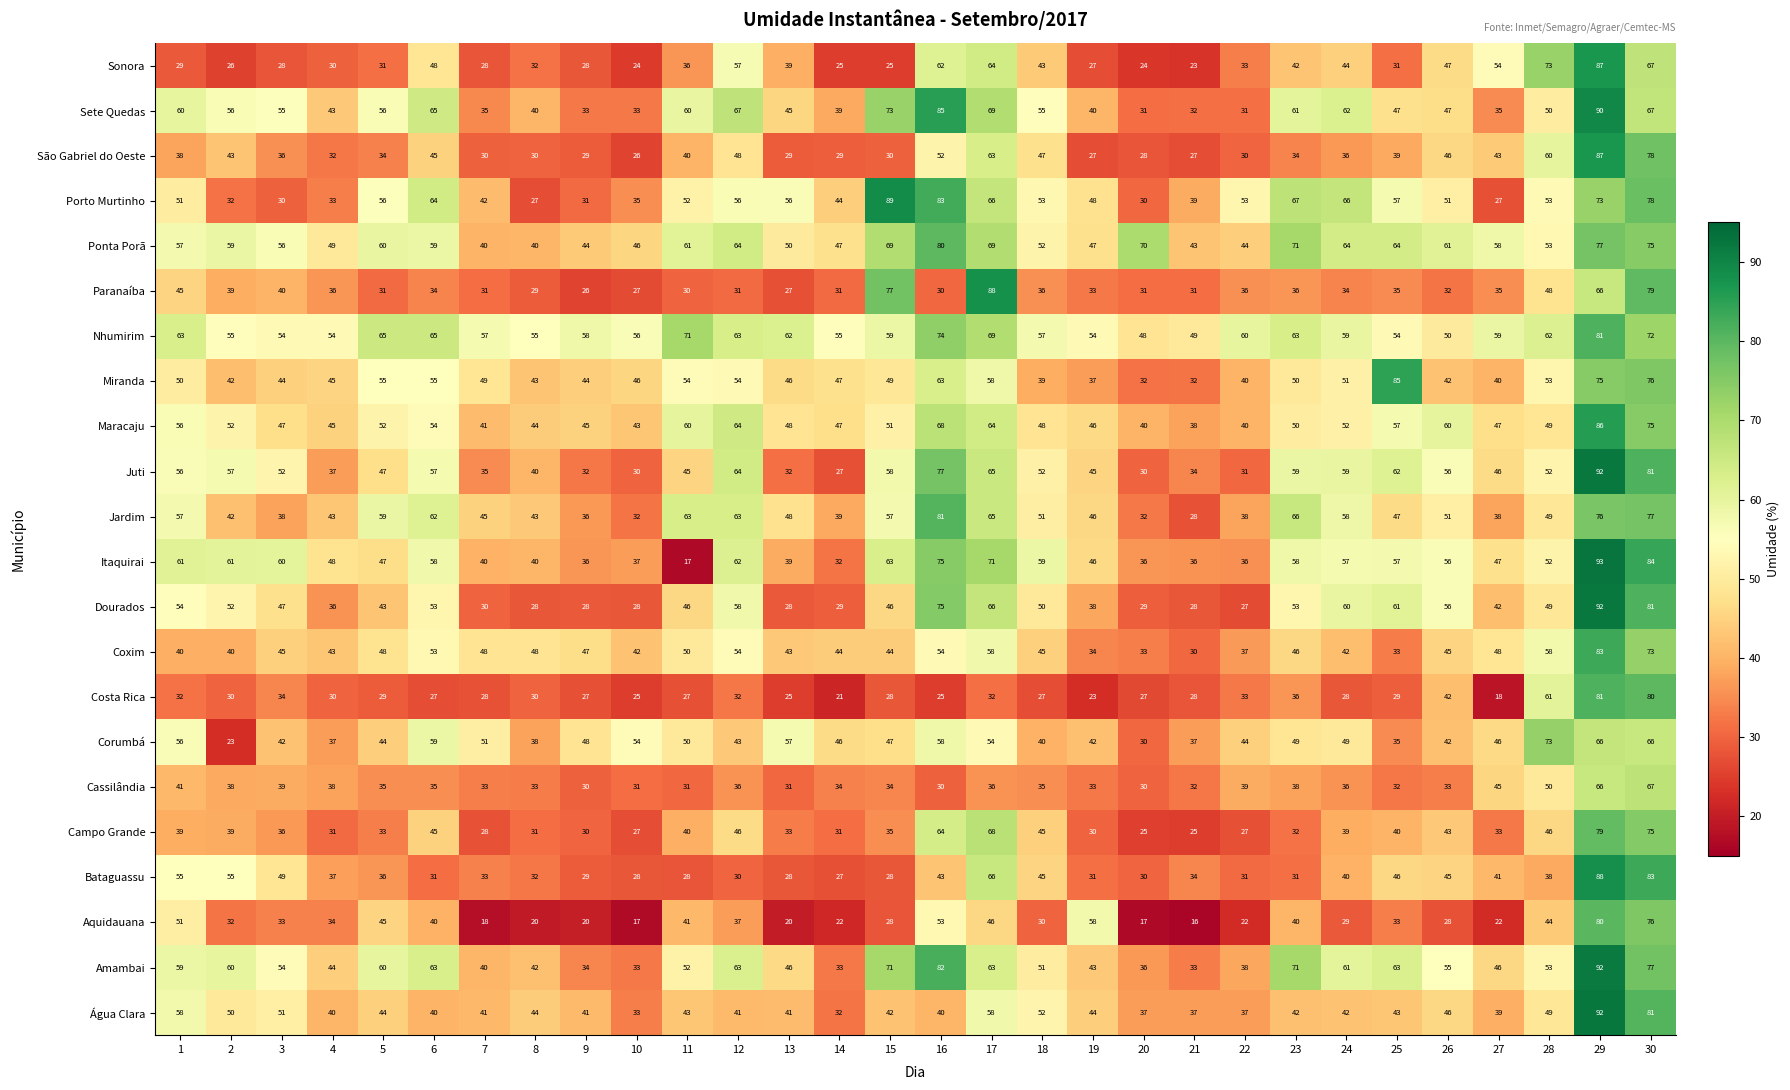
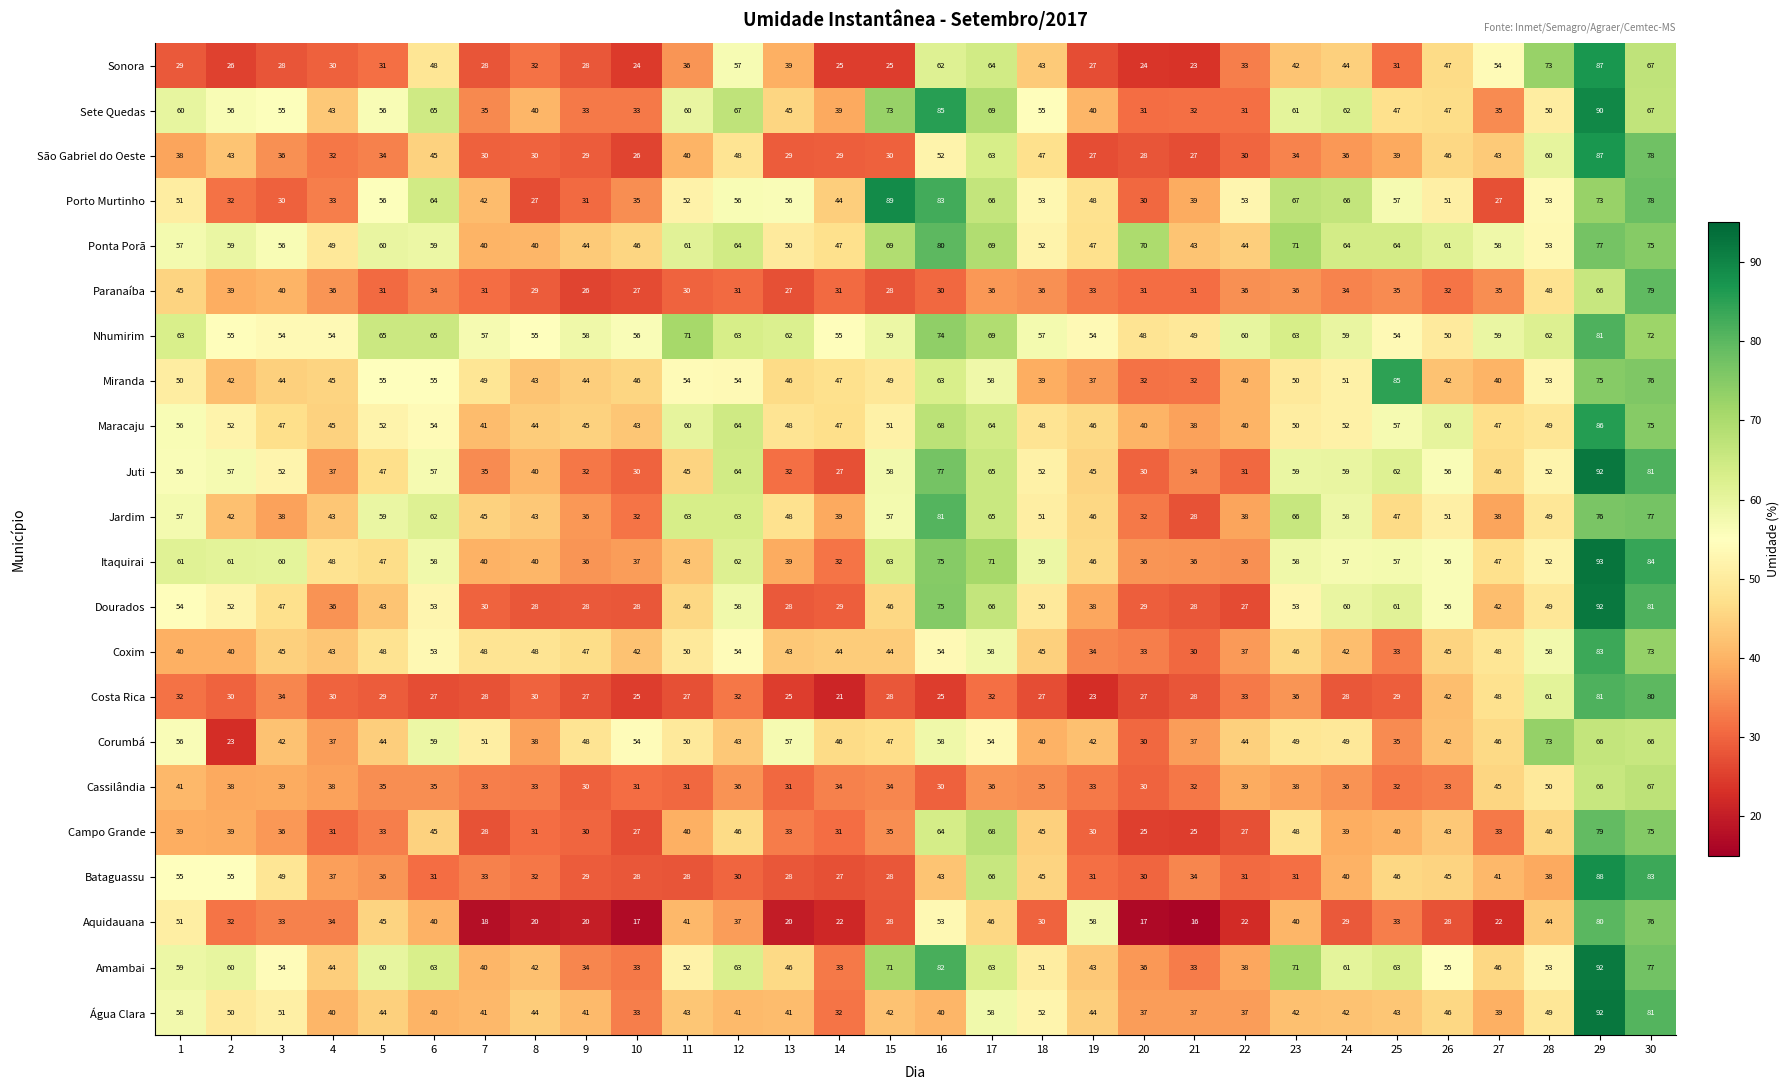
Paranaíba, 15: 77 -> 28
Paranaíba, 17: 88 -> 36
Itaquirai, 11: 17 -> 43
Costa Rica, 27: 18 -> 48
Campo Grande, 23: 32 -> 48
